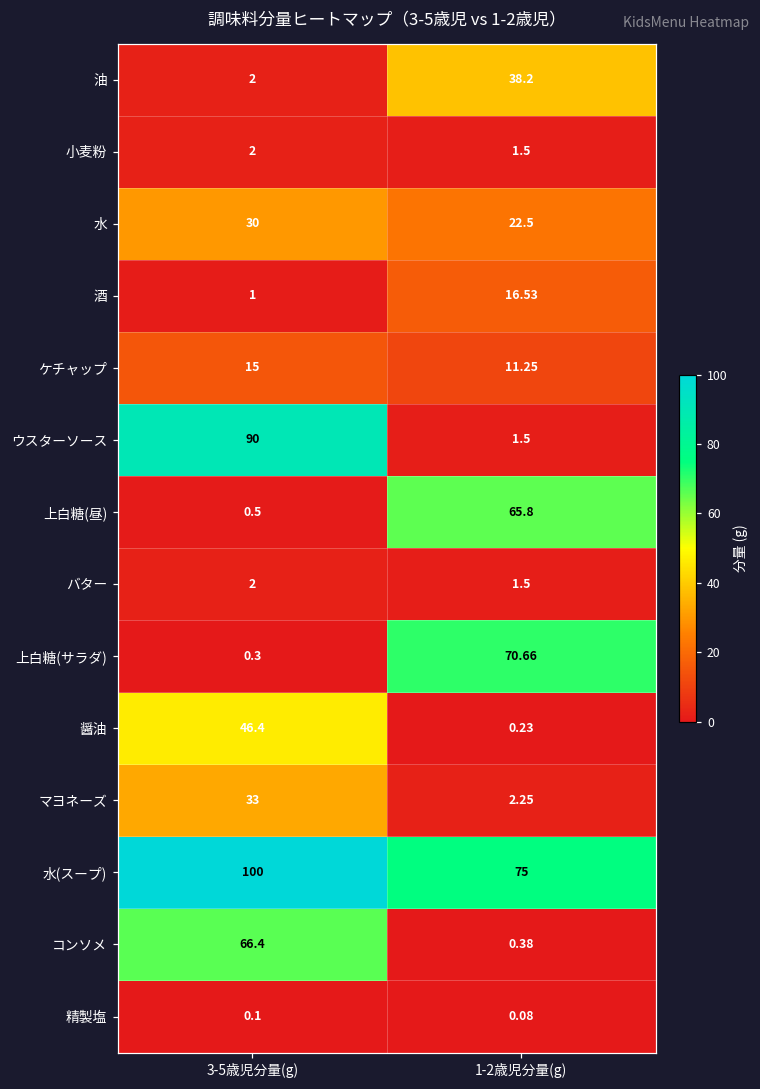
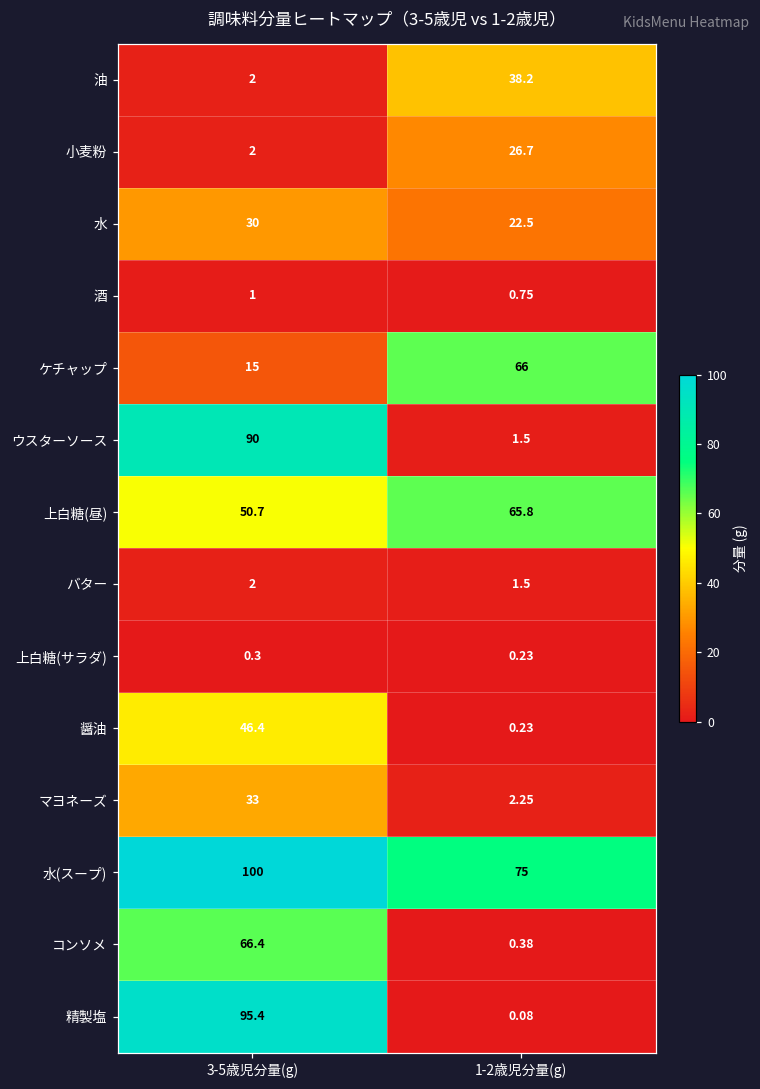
小麦粉, 1-2歳児分量(g): 1.5 -> 26.7
酒, 1-2歳児分量(g): 16.53 -> 0.75
ケチャップ, 1-2歳児分量(g): 11.25 -> 66
上白糖(昼), 3-5歳児分量(g): 0.5 -> 50.7
上白糖(サラダ), 1-2歳児分量(g): 70.66 -> 0.23
精製塩, 3-5歳児分量(g): 0.1 -> 95.4
